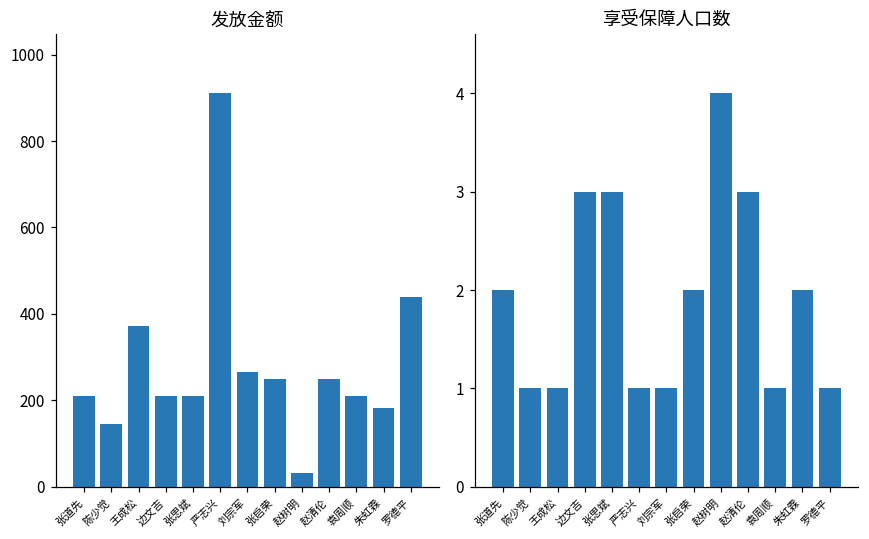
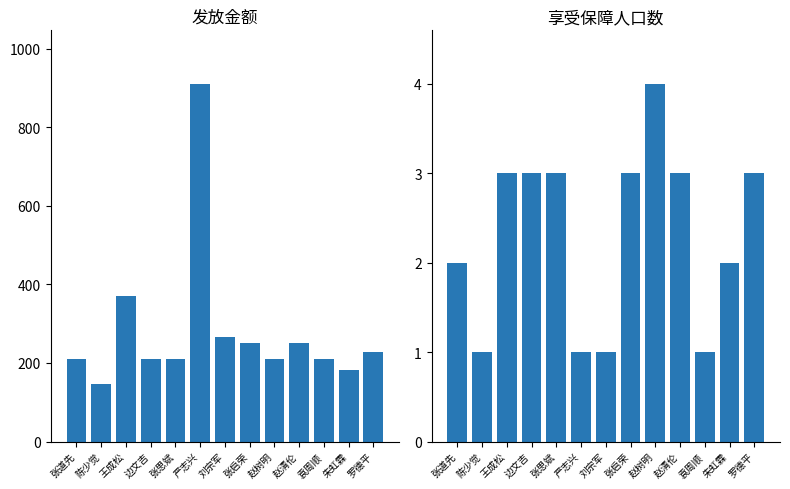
发放金额, 赵树明: 30 -> 210
发放金额, 罗德平: 440 -> 230
享受保障人口数, 王成松: 1 -> 3
享受保障人口数, 张启荣: 2 -> 3
享受保障人口数, 罗德平: 1 -> 3
